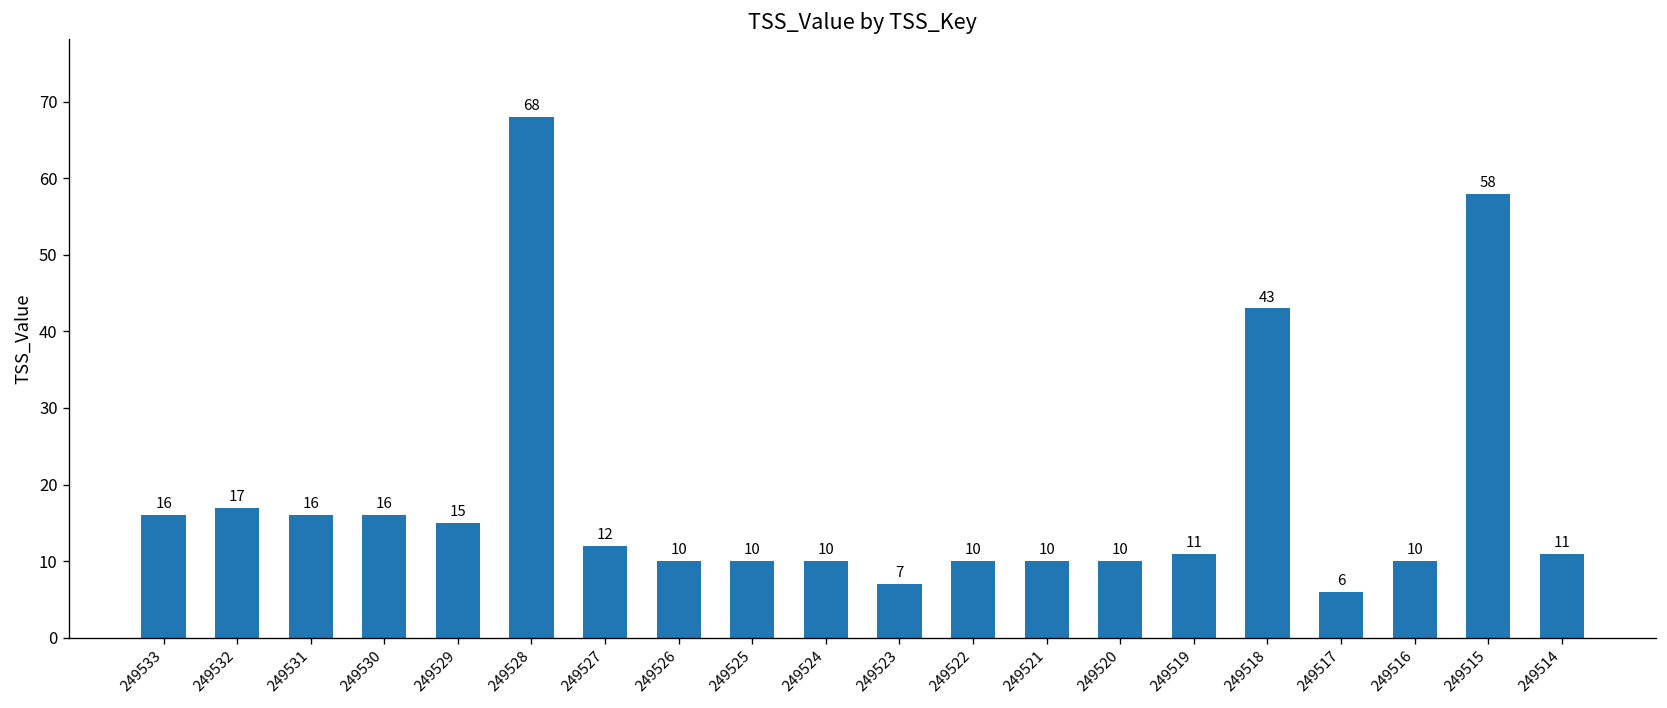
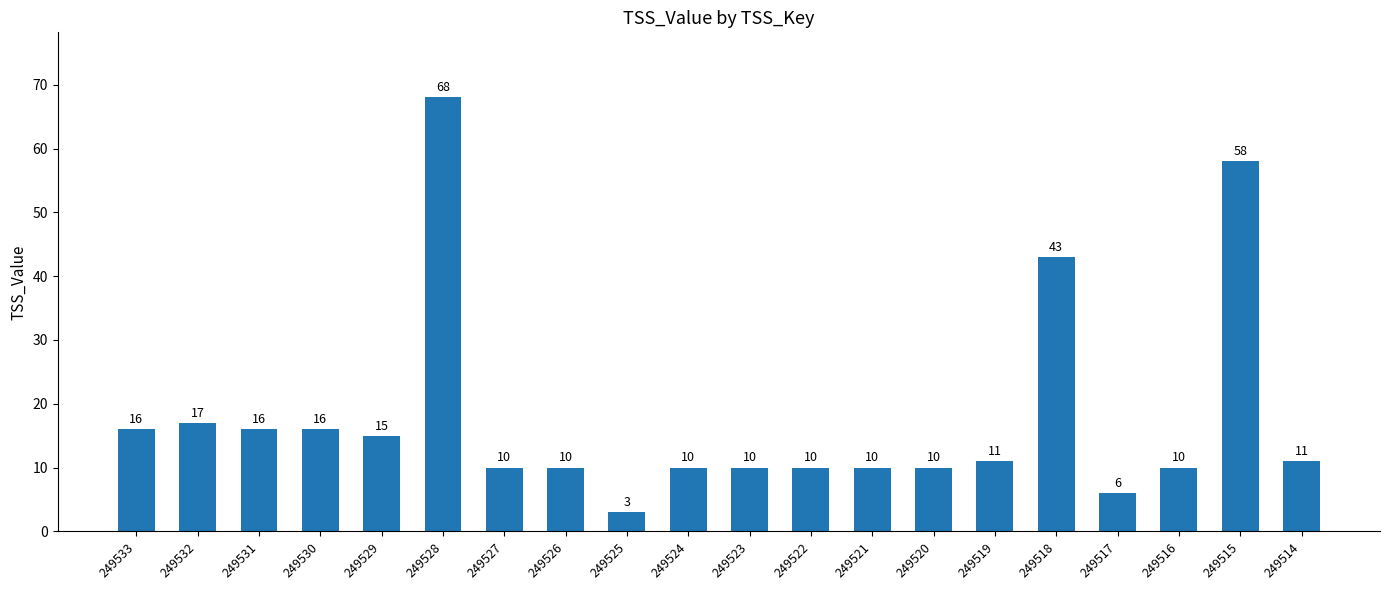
249527: 12 -> 10
249525: 10 -> 3
249523: 7 -> 10
